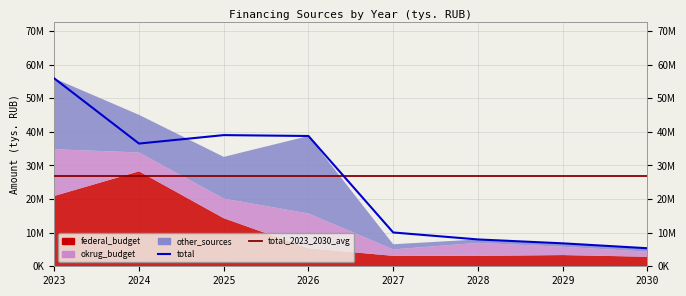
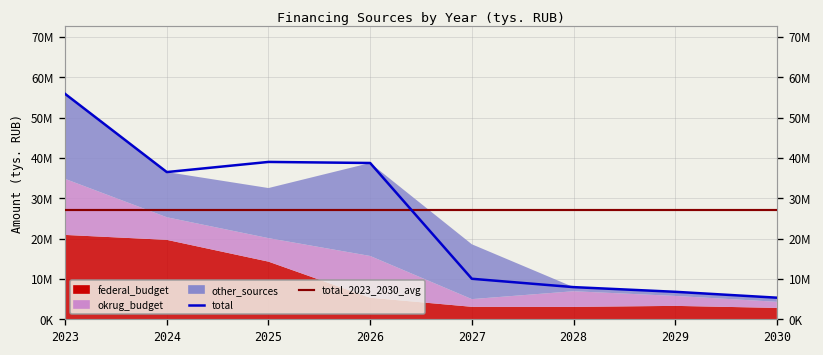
federal_budget, 2024: 28000000 -> 20000000
other_sources, 2027: 2000000 -> 14000000
